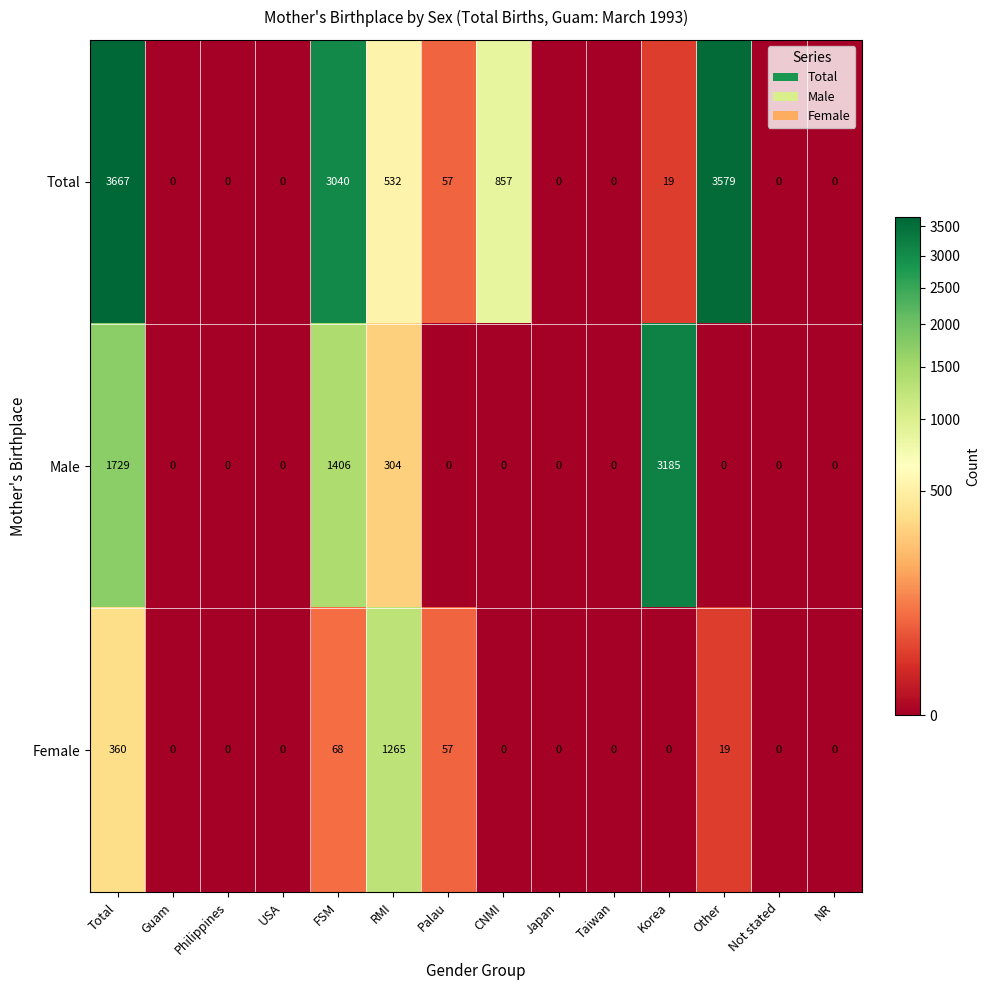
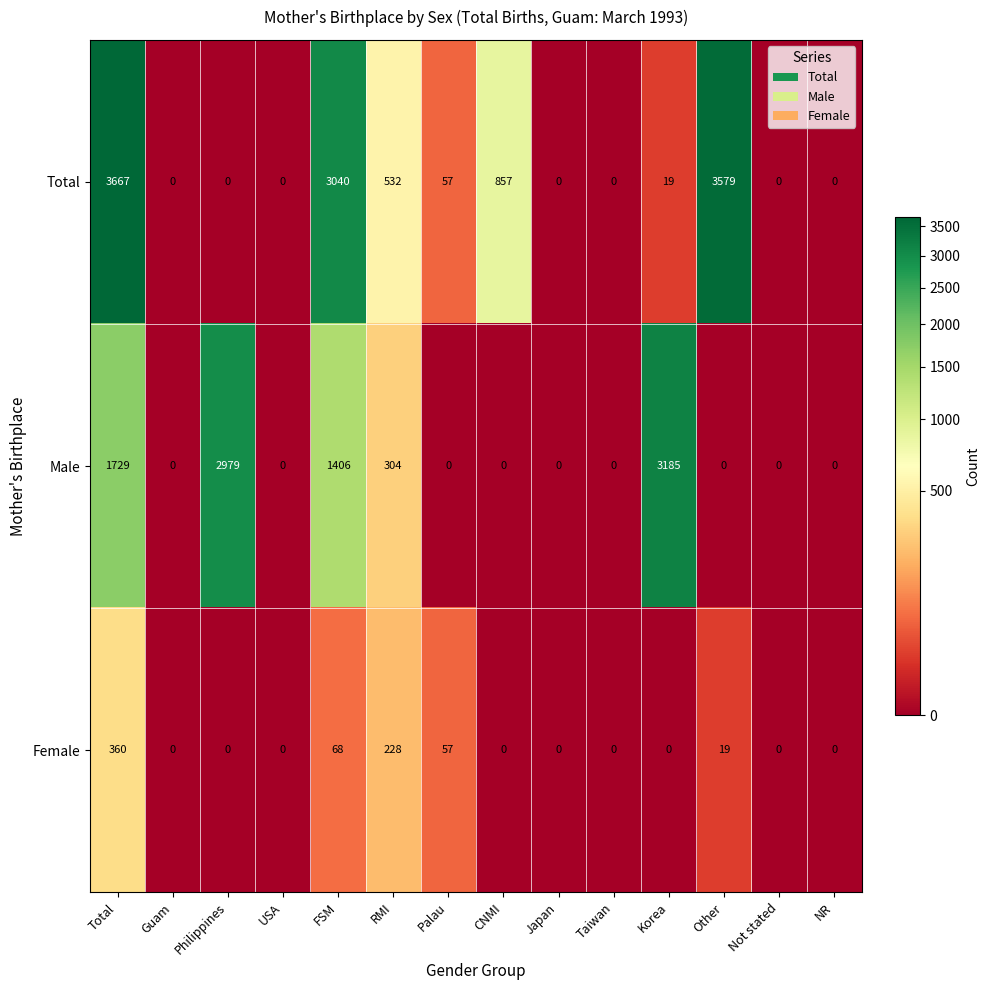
Male, Philippines: 0 -> 2979
Female, RMI: 1265 -> 228
